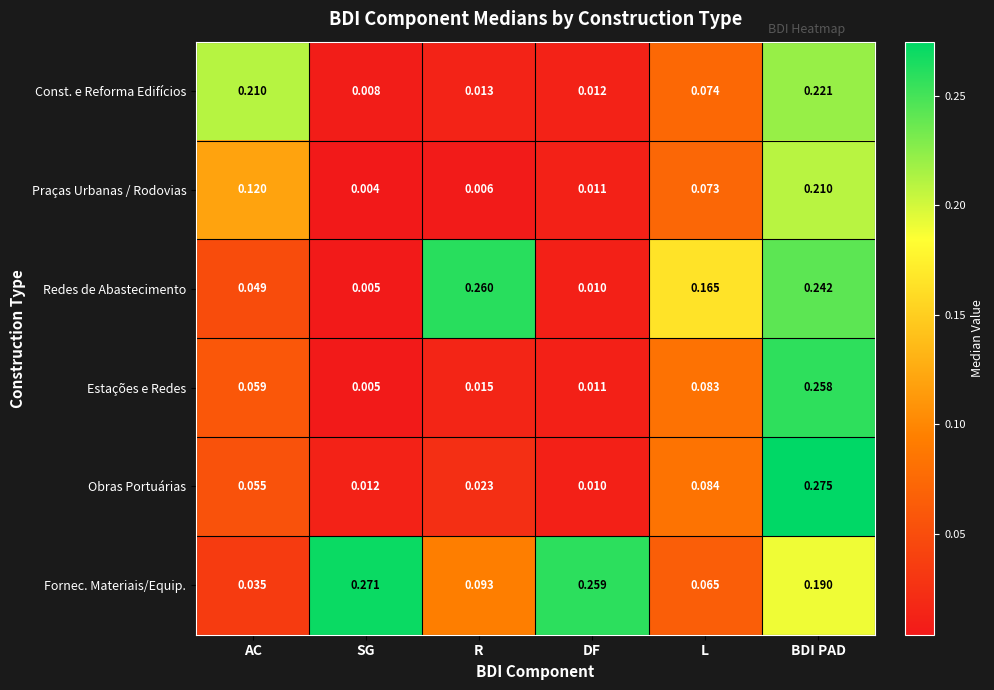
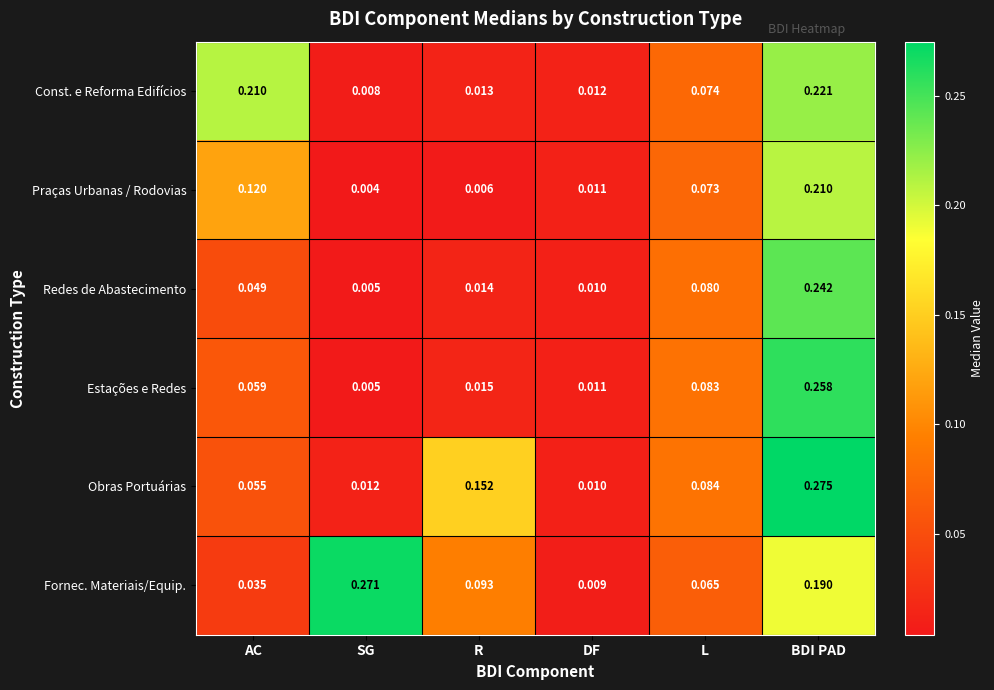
Redes de Abastecimento, R: 0.260 -> 0.014
Redes de Abastecimento, L: 0.165 -> 0.080
Obras Portuárias, R: 0.023 -> 0.152
Fornec. Materiais/Equip., DF: 0.259 -> 0.009
